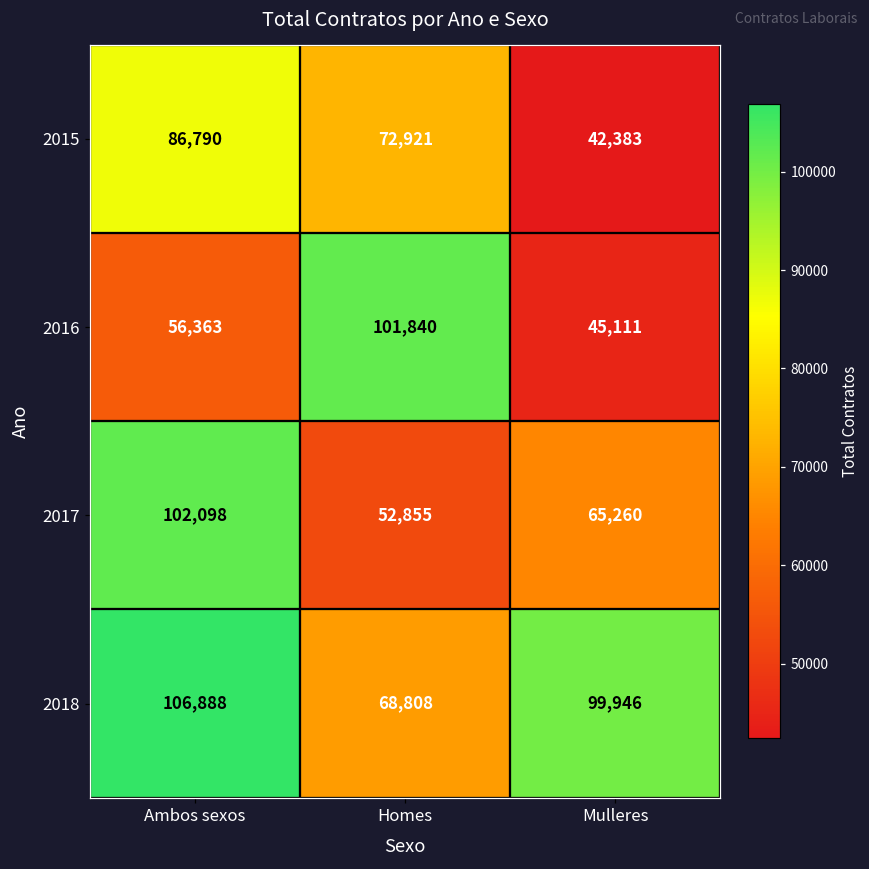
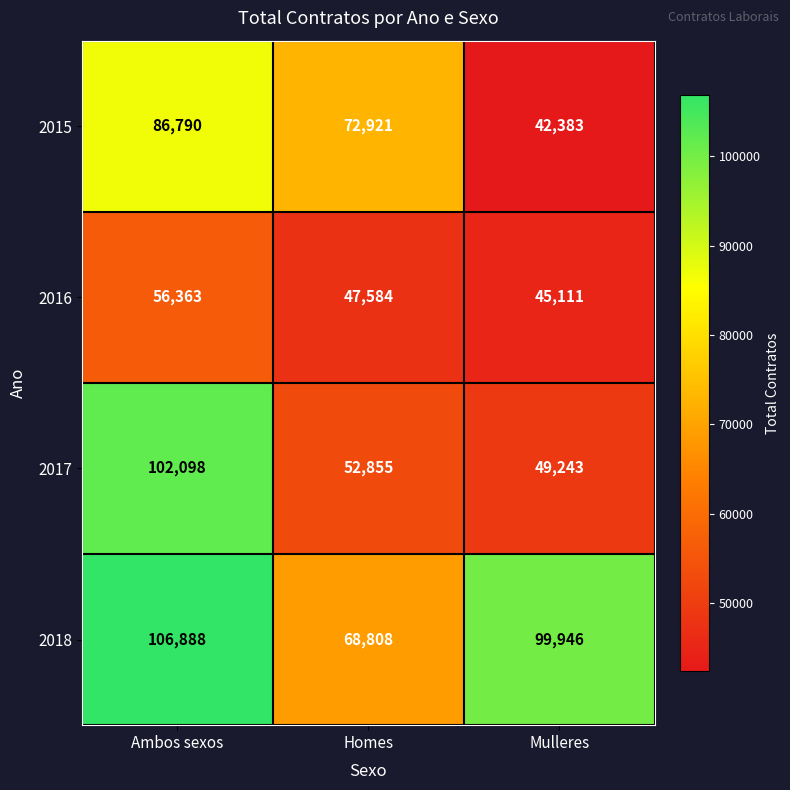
2016, Homes: 101,840 -> 47,584
2017, Mulleres: 65,260 -> 49,243
